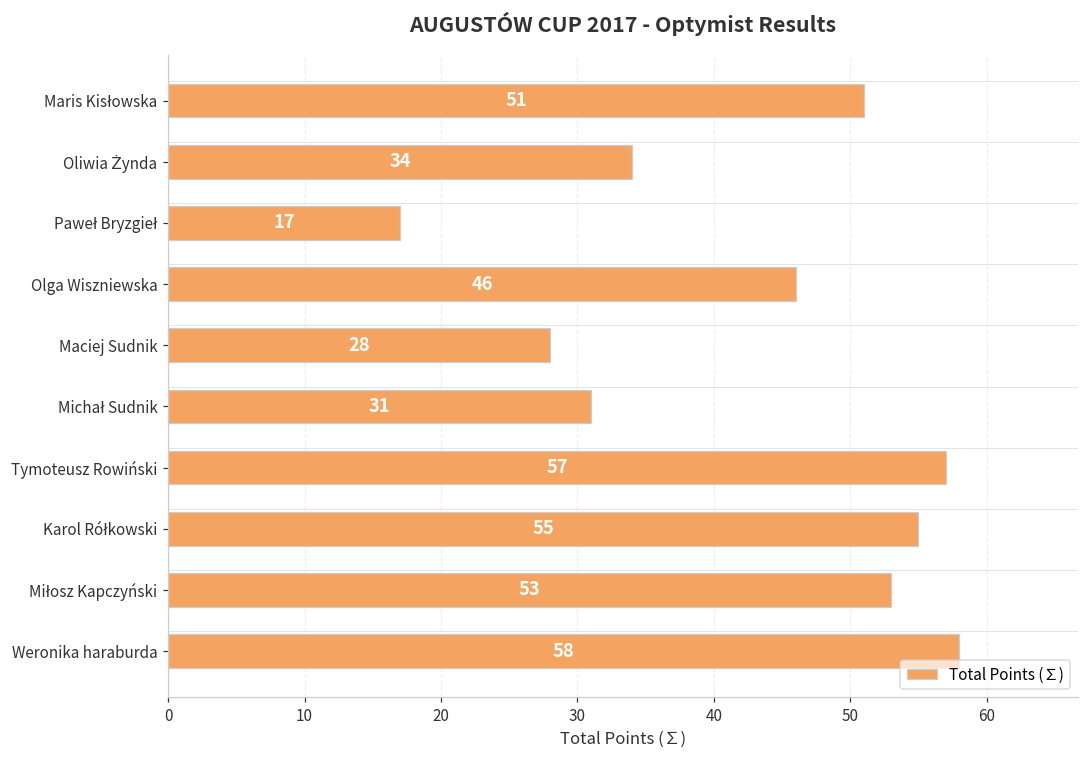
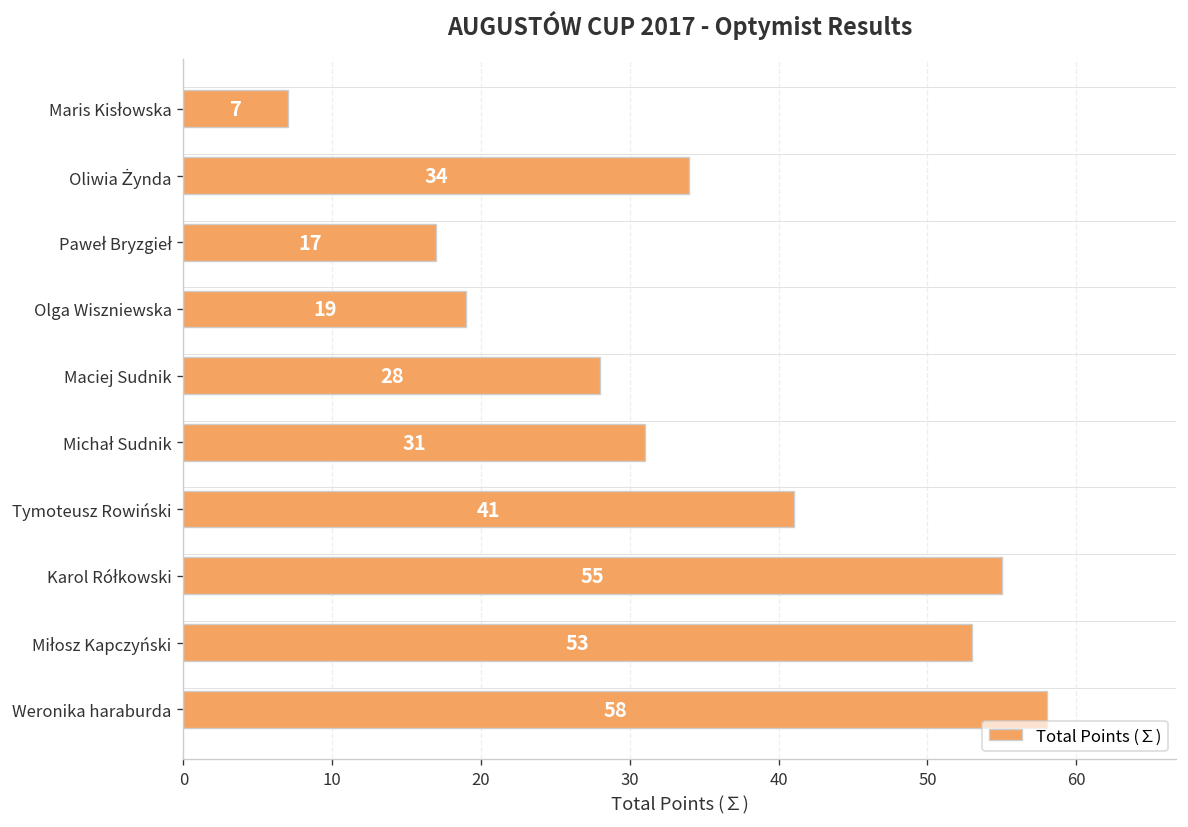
Maris Kisłowska: 51 -> 7
Olga Wiszniewska: 46 -> 19
Tymoteusz Rowiński: 57 -> 41
